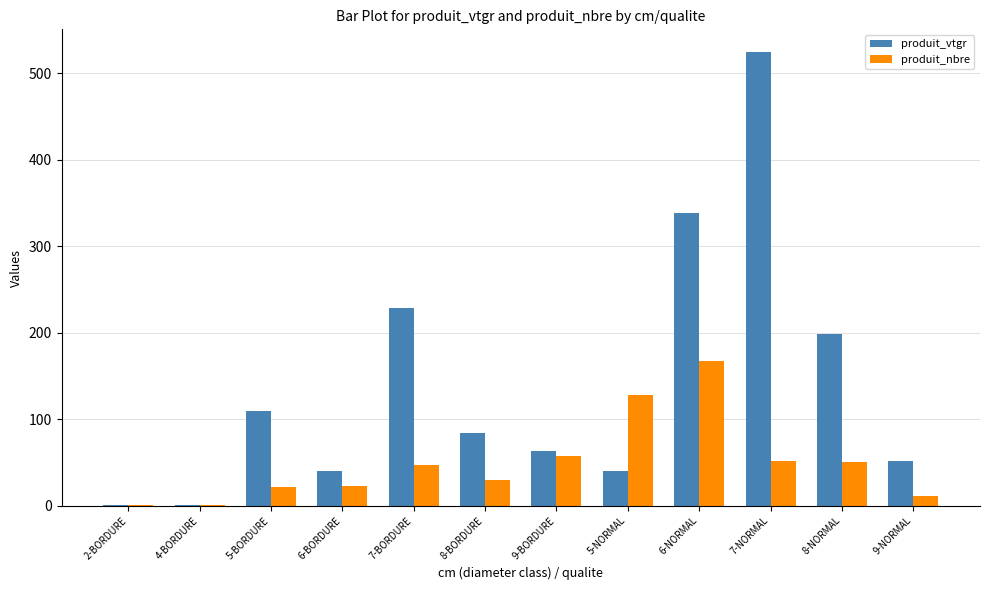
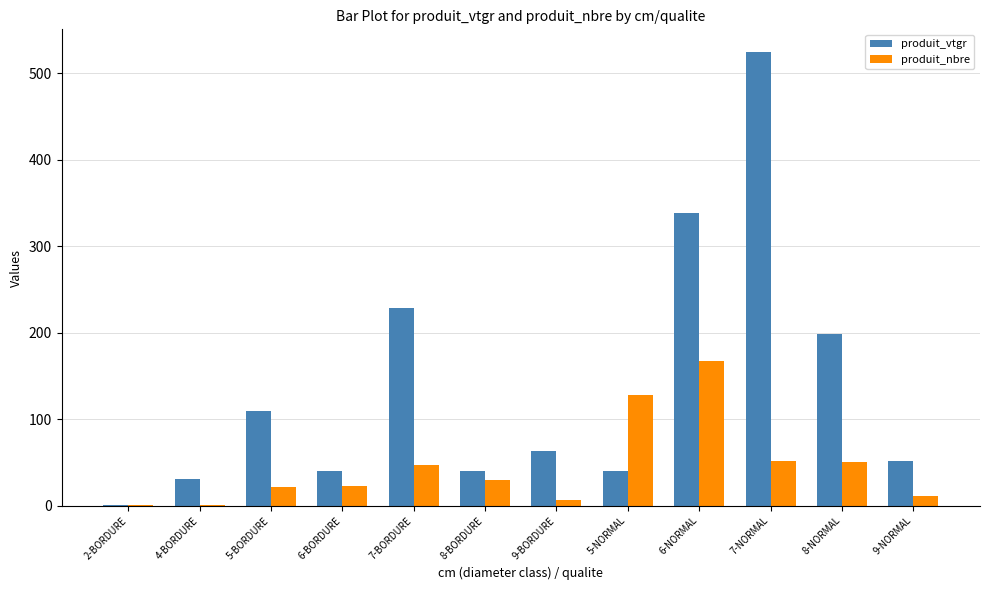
produit_vtgr, 4-BORDURE: 0 -> 30
produit_vtgr, 8-BORDURE: 80 -> 40
produit_nbre, 9-BORDURE: 60 -> 10
